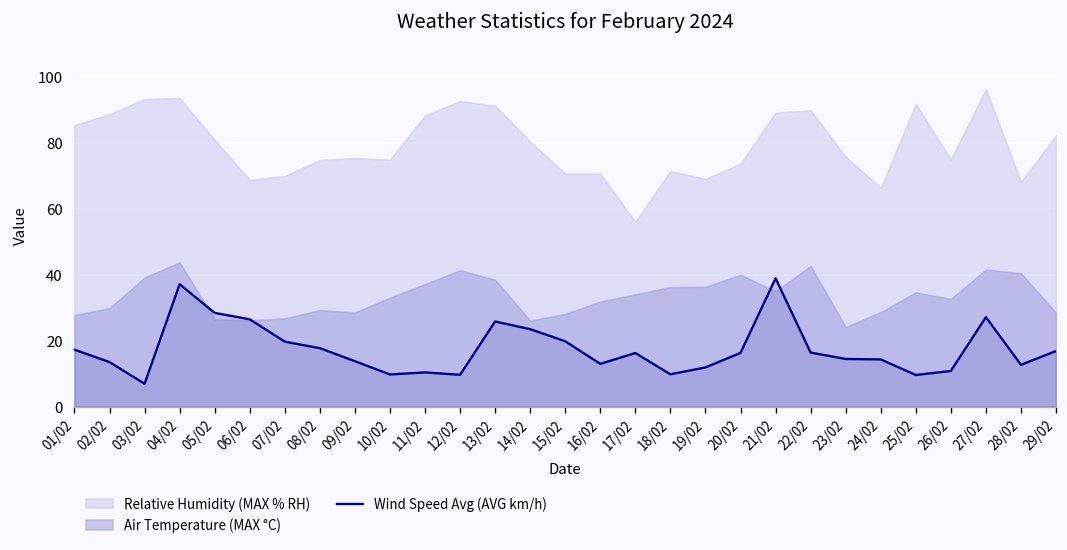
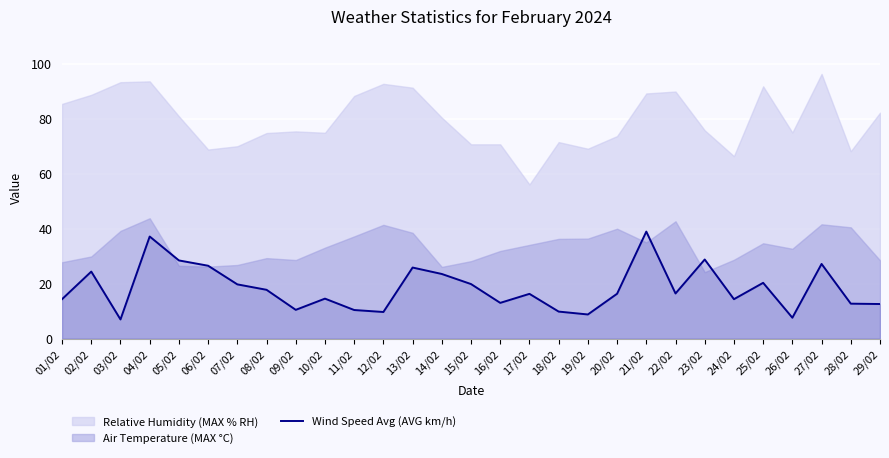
Wind Speed Avg (AVG km/h), 01/02: 17 -> 14
Wind Speed Avg (AVG km/h), 02/02: 14 -> 24
Wind Speed Avg (AVG km/h), 09/02: 14 -> 10
Wind Speed Avg (AVG km/h), 10/02: 10 -> 15
Wind Speed Avg (AVG km/h), 19/02: 12 -> 9
Wind Speed Avg (AVG km/h), 23/02: 15 -> 29
Wind Speed Avg (AVG km/h), 25/02: 10 -> 20
Wind Speed Avg (AVG km/h), 26/02: 11 -> 8
Wind Speed Avg (AVG km/h), 29/02: 17 -> 13
